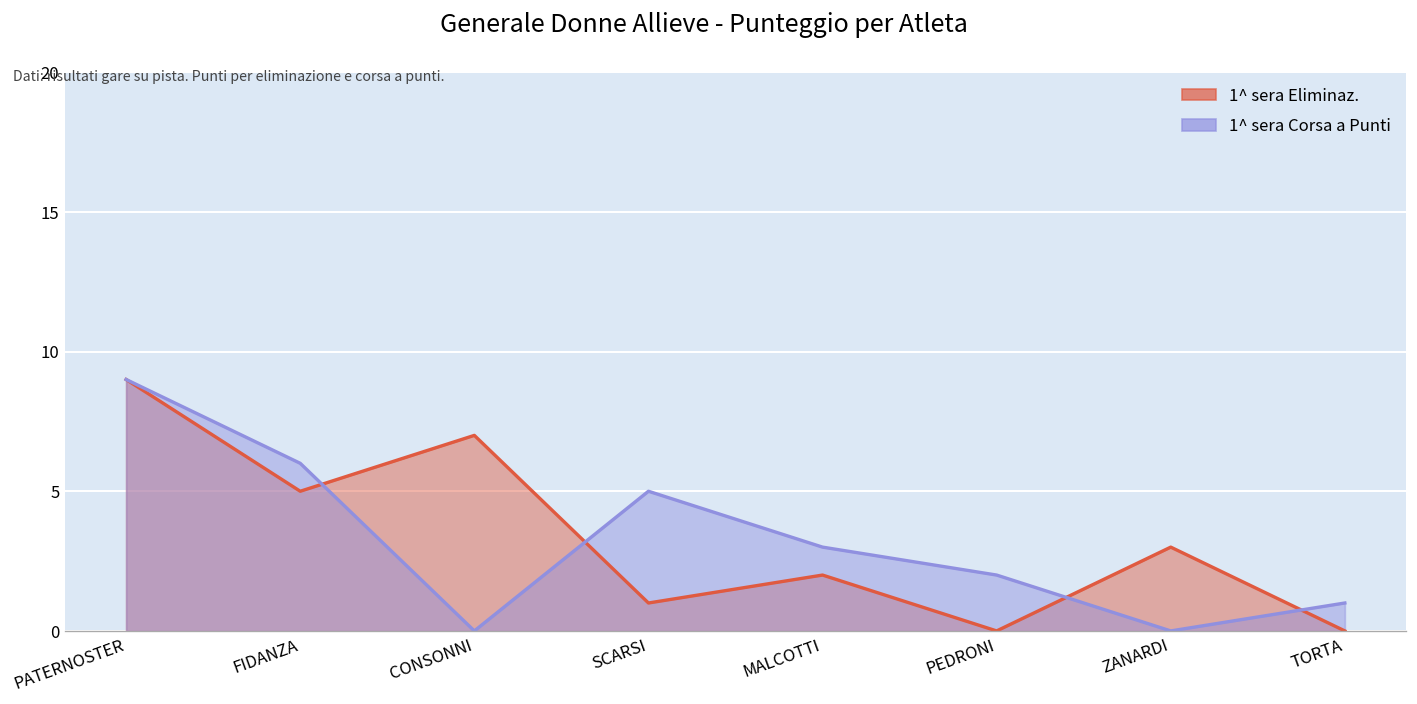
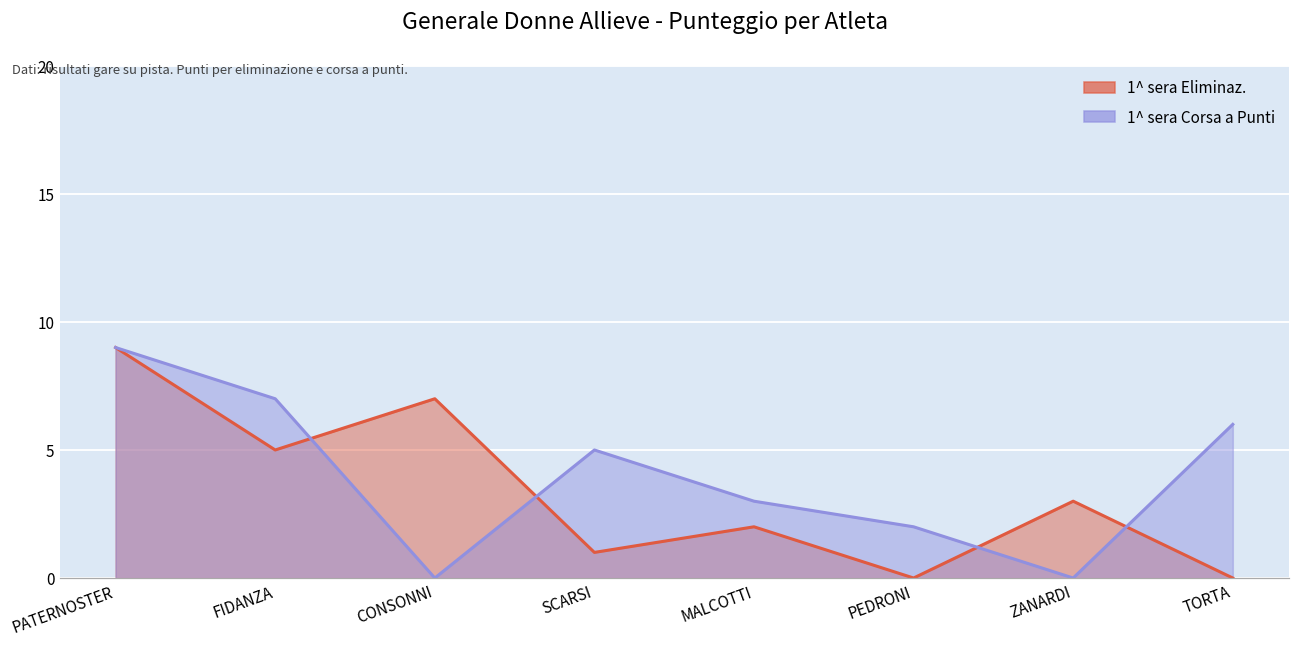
1^ sera Corsa a Punti, FIDANZA: 6 -> 7
1^ sera Corsa a Punti, TORTA: 1 -> 6
